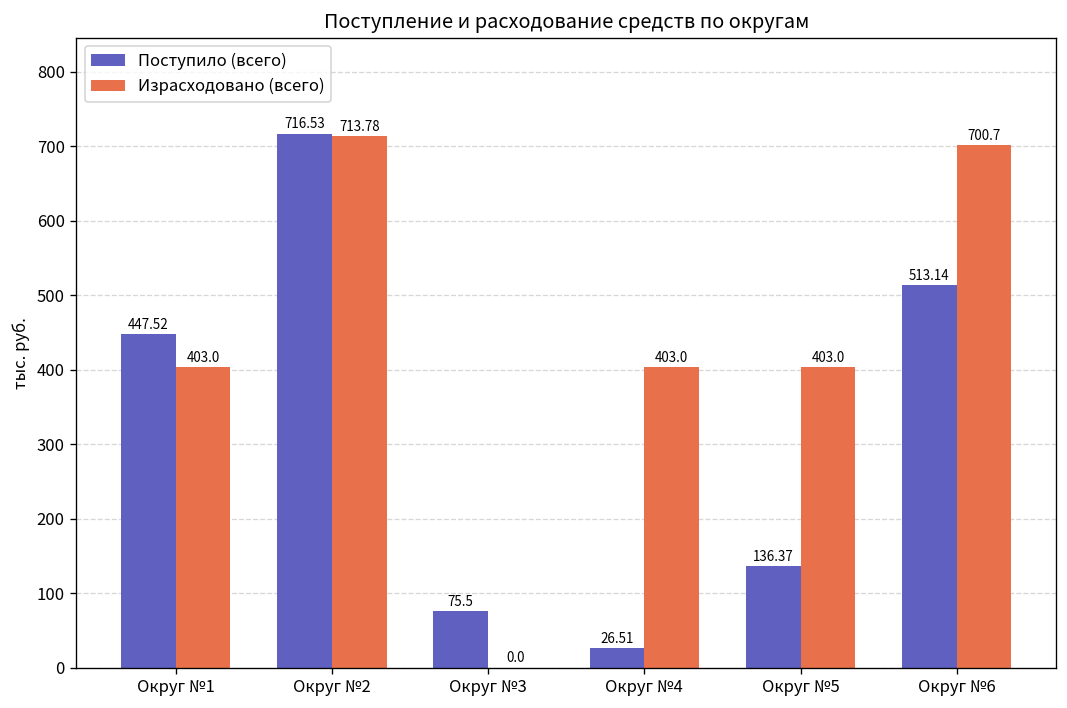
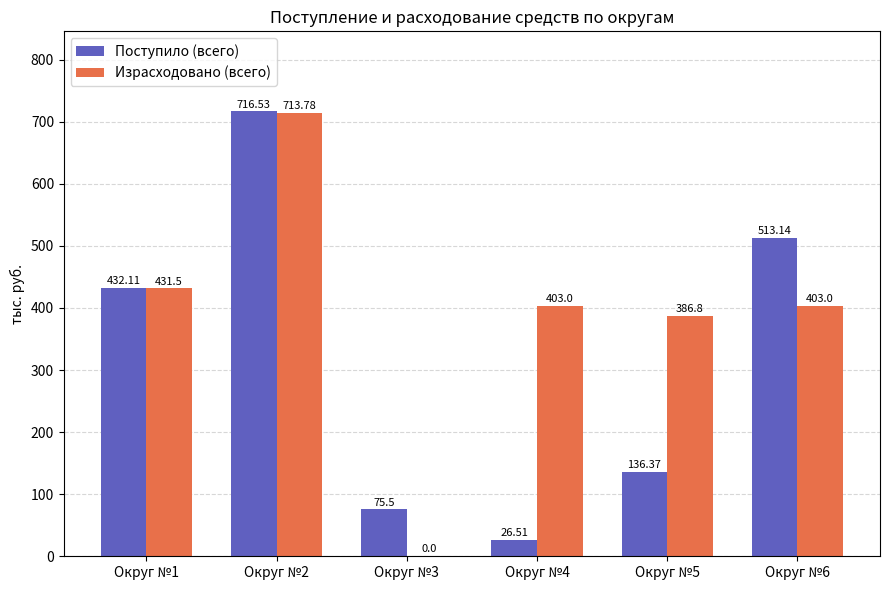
Поступило (всего), Округ №1: 447.52 -> 432.11
Израсходовано (всего), Округ №1: 403.0 -> 431.5
Израсходовано (всего), Округ №5: 403.0 -> 386.8
Израсходовано (всего), Округ №6: 700.7 -> 403.0
